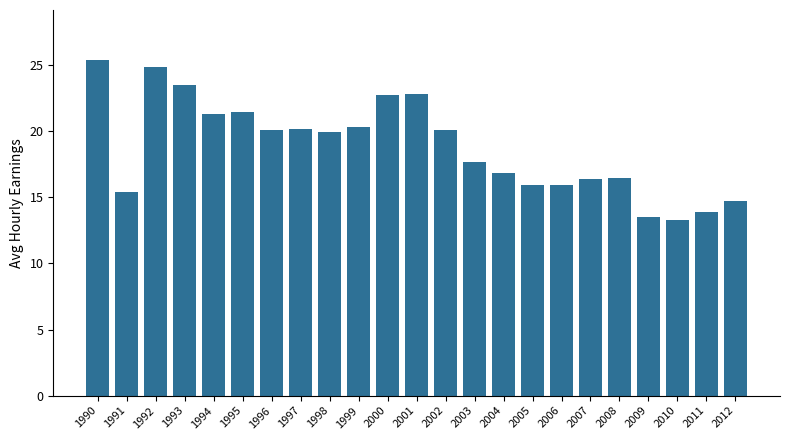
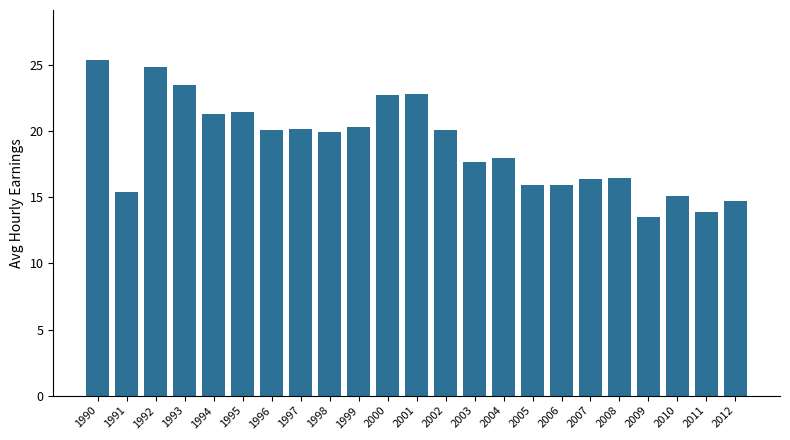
2004: 16.8 -> 18.0
2010: 13.3 -> 15.1
